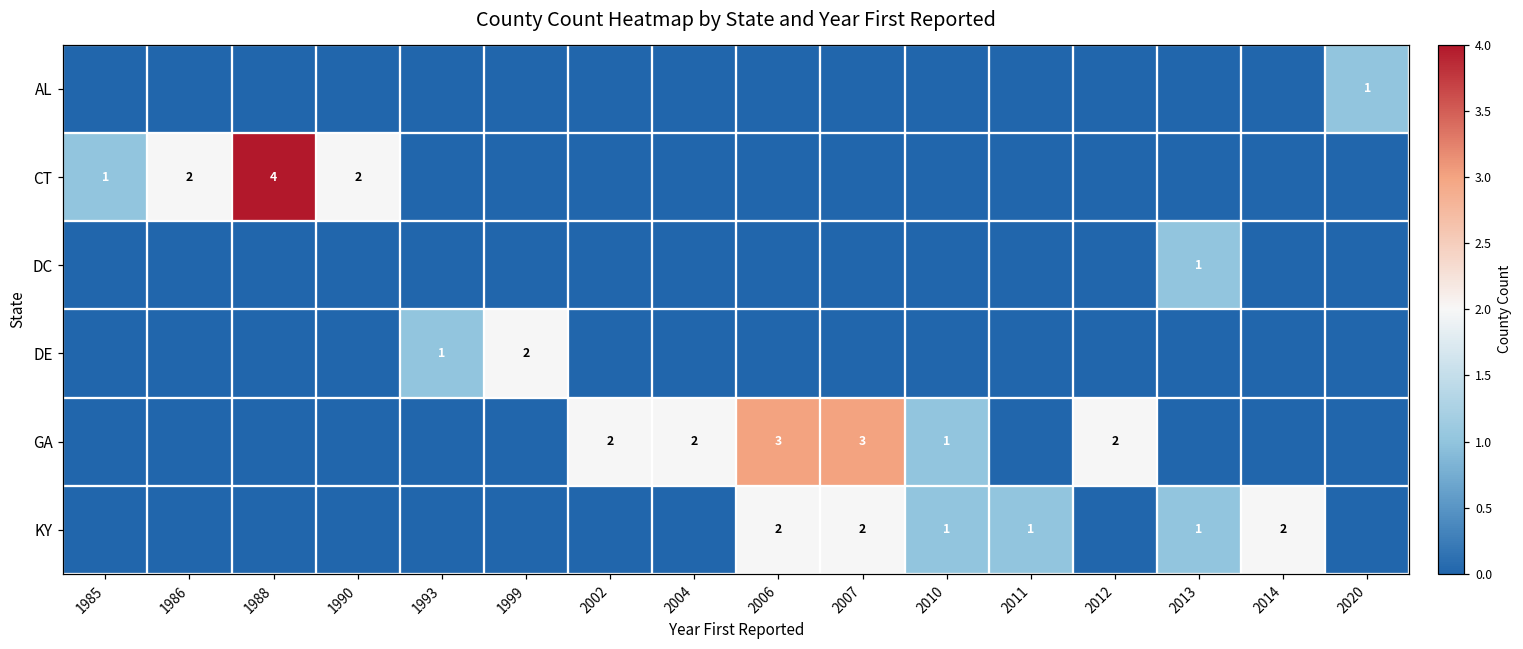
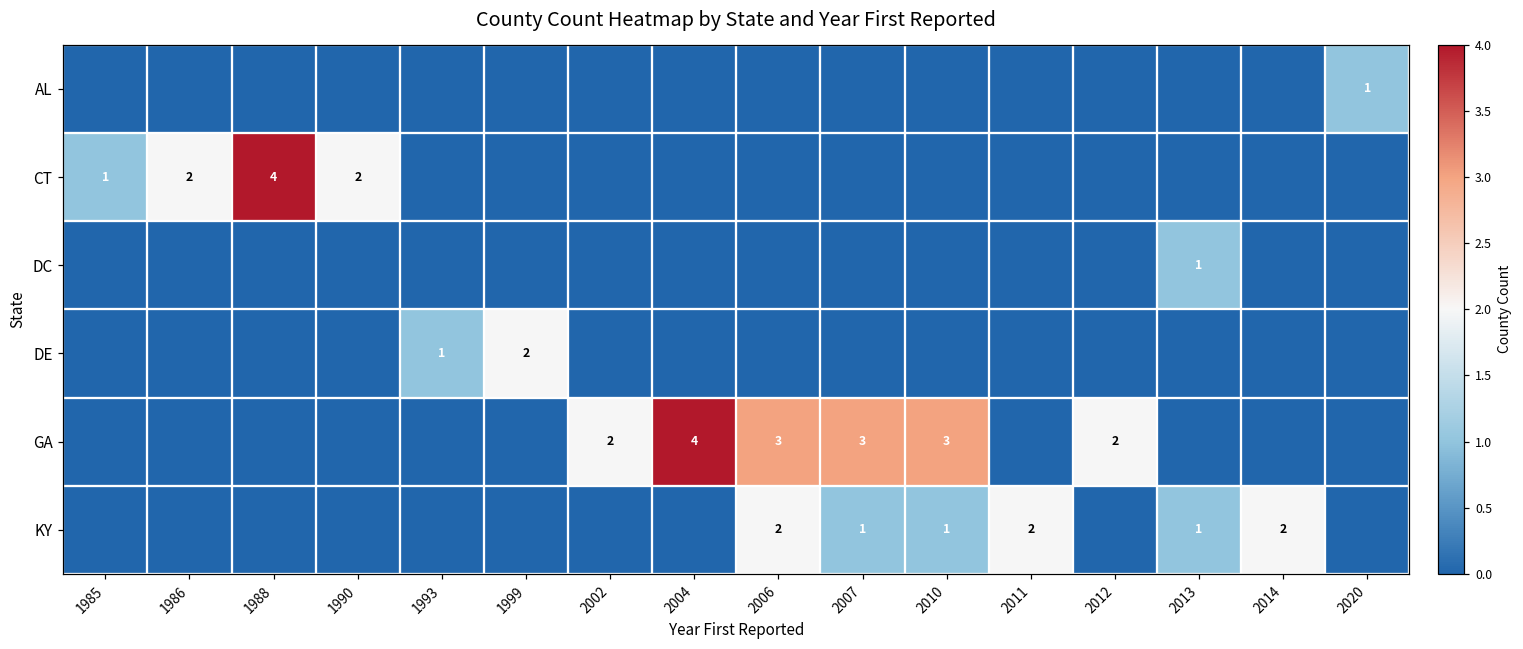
GA, 2004: 2 -> 4
GA, 2010: 1 -> 3
KY, 2007: 2 -> 1
KY, 2011: 1 -> 2
